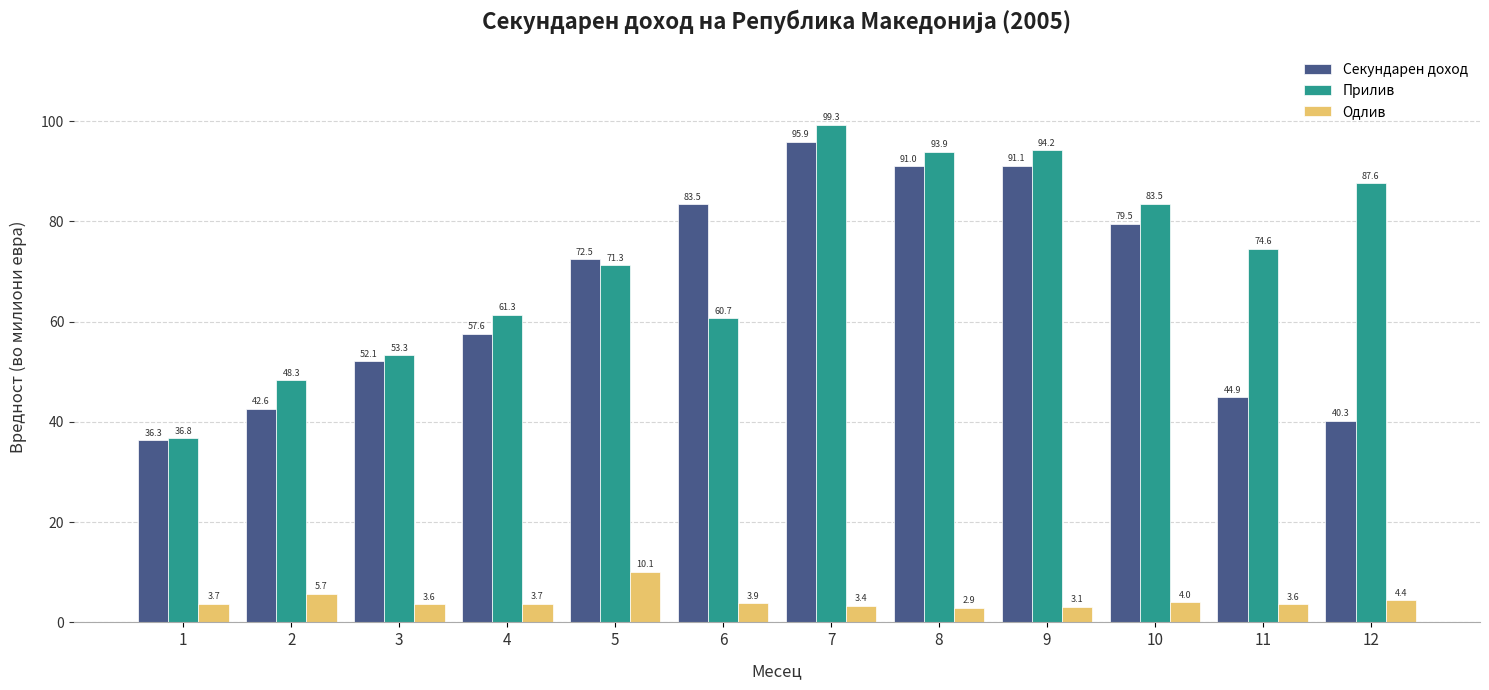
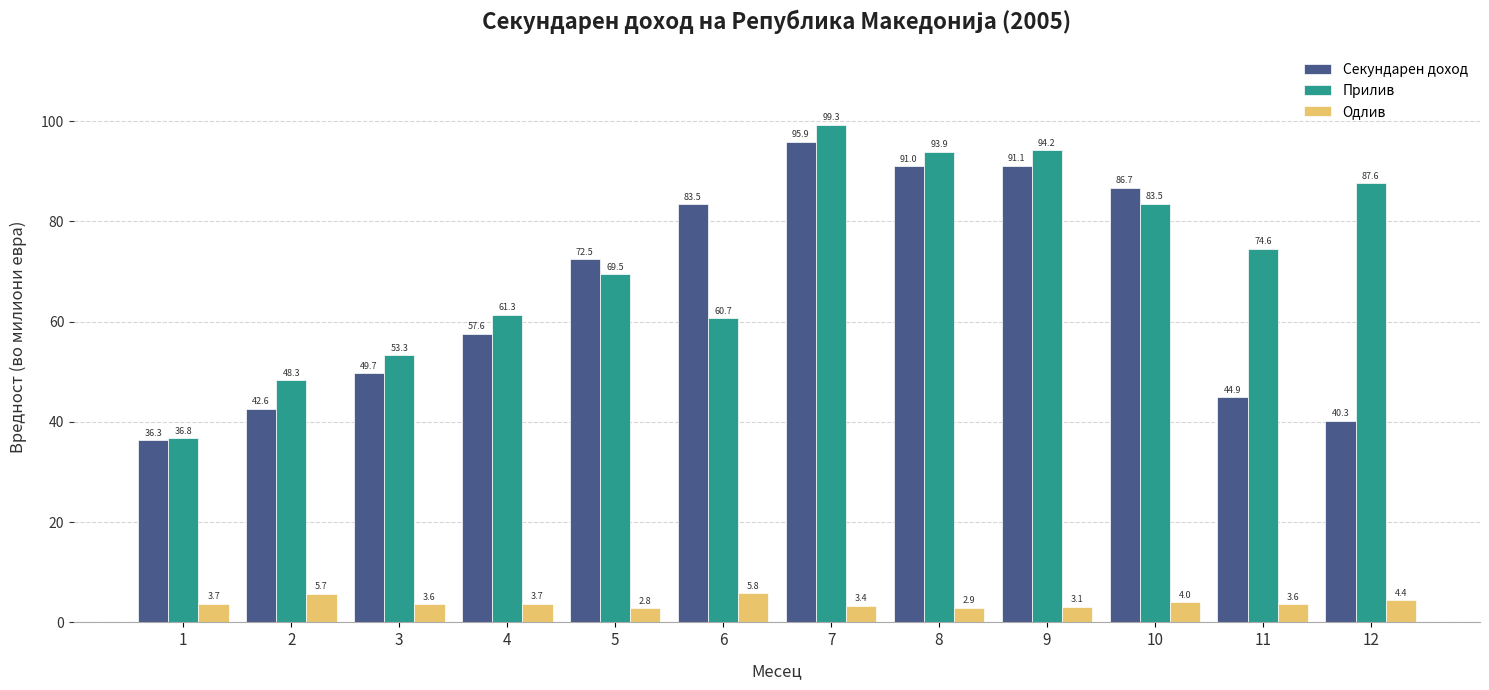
Секундарен доход, 3: 52.1 -> 49.7
Прилив, 5: 71.3 -> 69.5
Одлив, 5: 10.1 -> 2.8
Одлив, 6: 3.9 -> 5.8
Секундарен доход, 10: 79.5 -> 86.7
